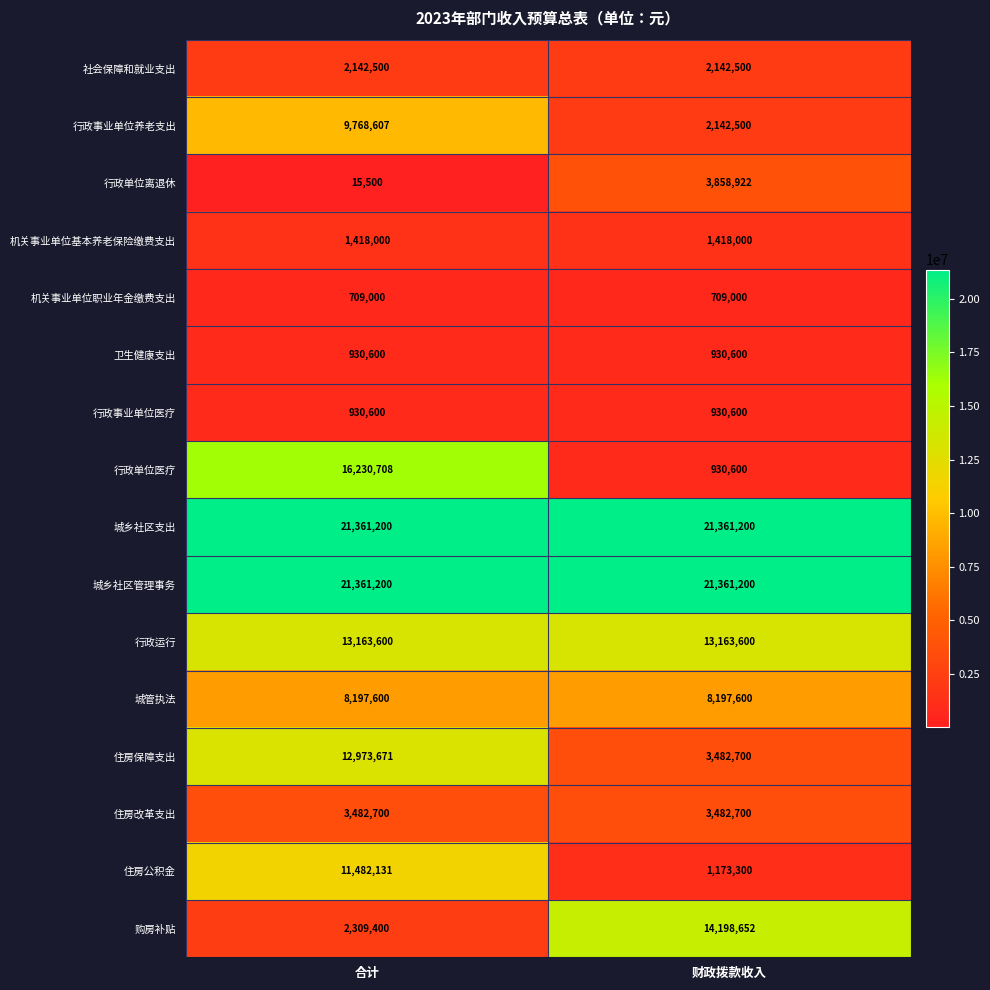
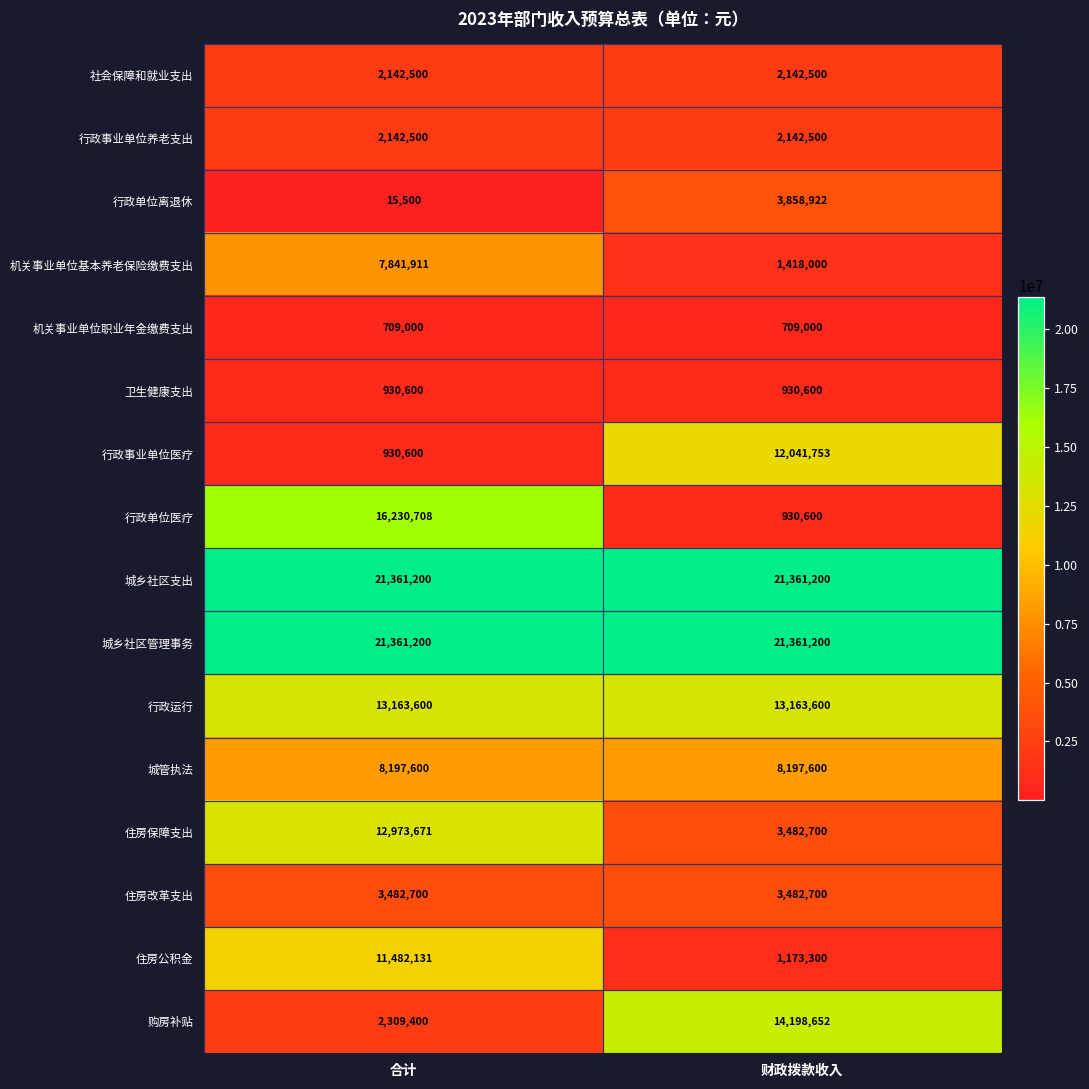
行政事业单位养老支出, 合计: 9,768,607 -> 2,142,500
机关事业单位基本养老保险缴费支出, 合计: 1,418,000 -> 7,841,911
行政事业单位医疗, 财政拨款收入: 930,600 -> 12,041,753
